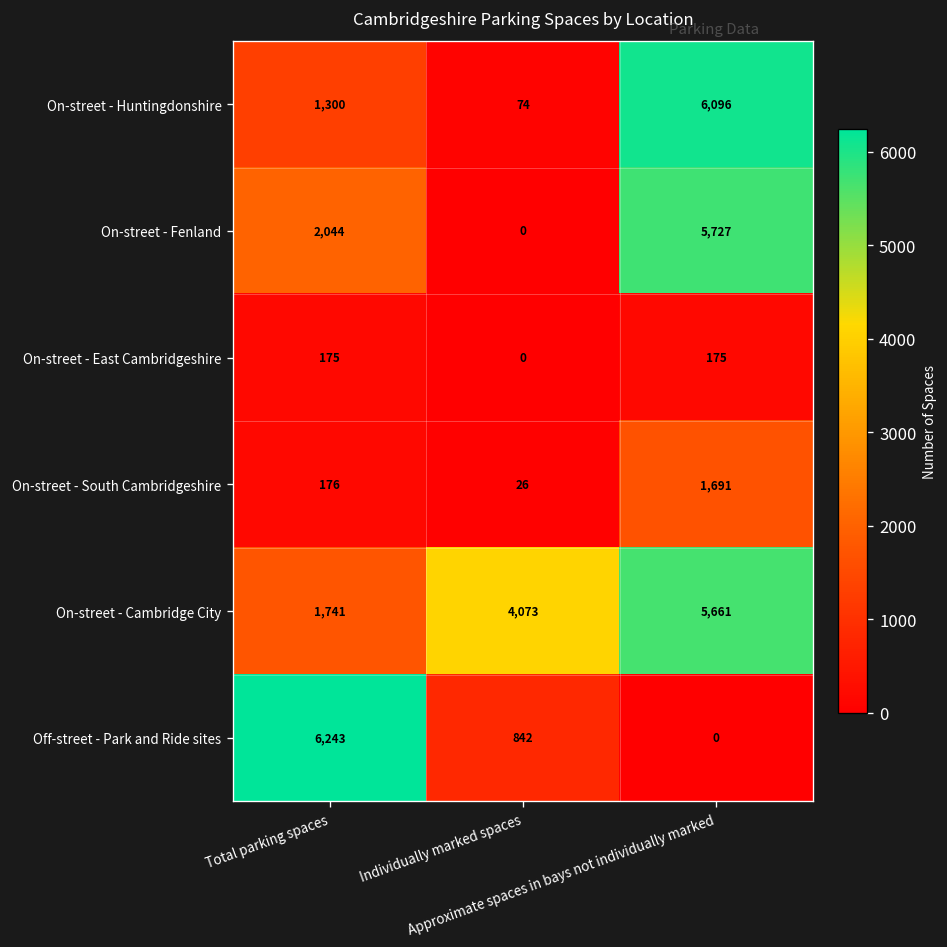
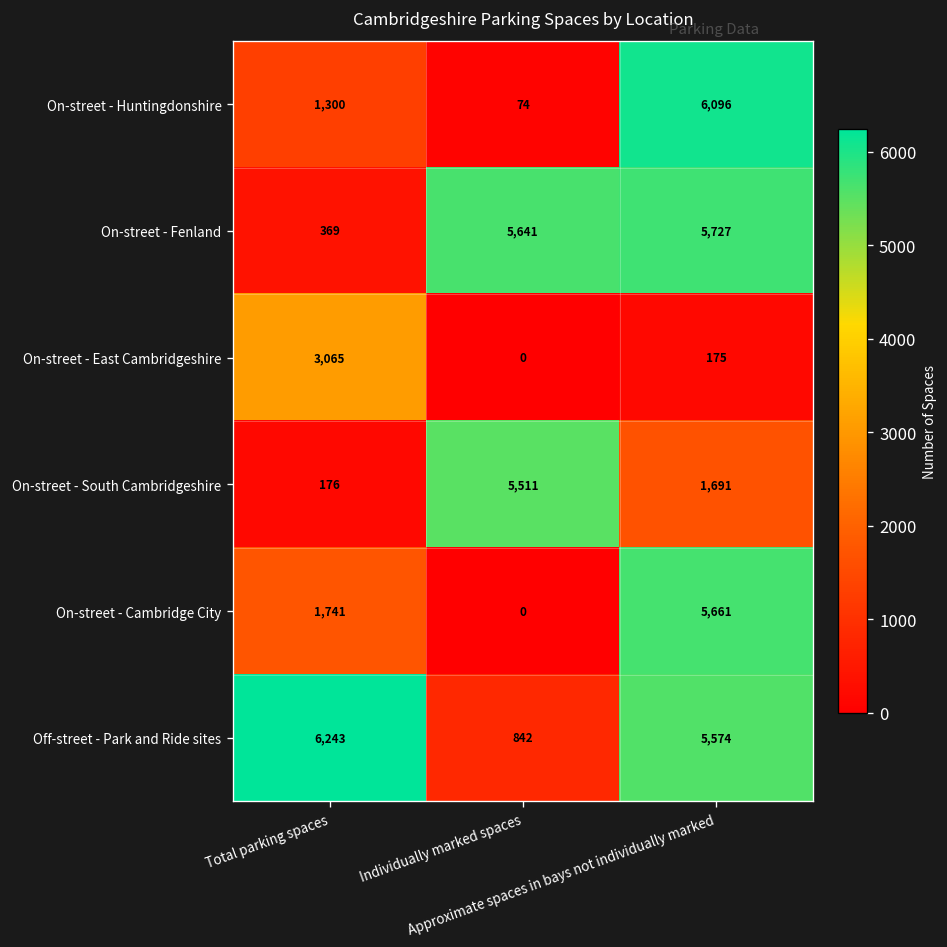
On-street - Fenland, Total parking spaces: 2,044 -> 369
On-street - Fenland, Individually marked spaces: 0 -> 5,641
On-street - East Cambridgeshire, Total parking spaces: 175 -> 3,065
On-street - South Cambridgeshire, Individually marked spaces: 26 -> 5,511
On-street - Cambridge City, Individually marked spaces: 4,073 -> 0
Off-street - Park and Ride sites, Approximate spaces in bays not individually marked: 0 -> 5,574
